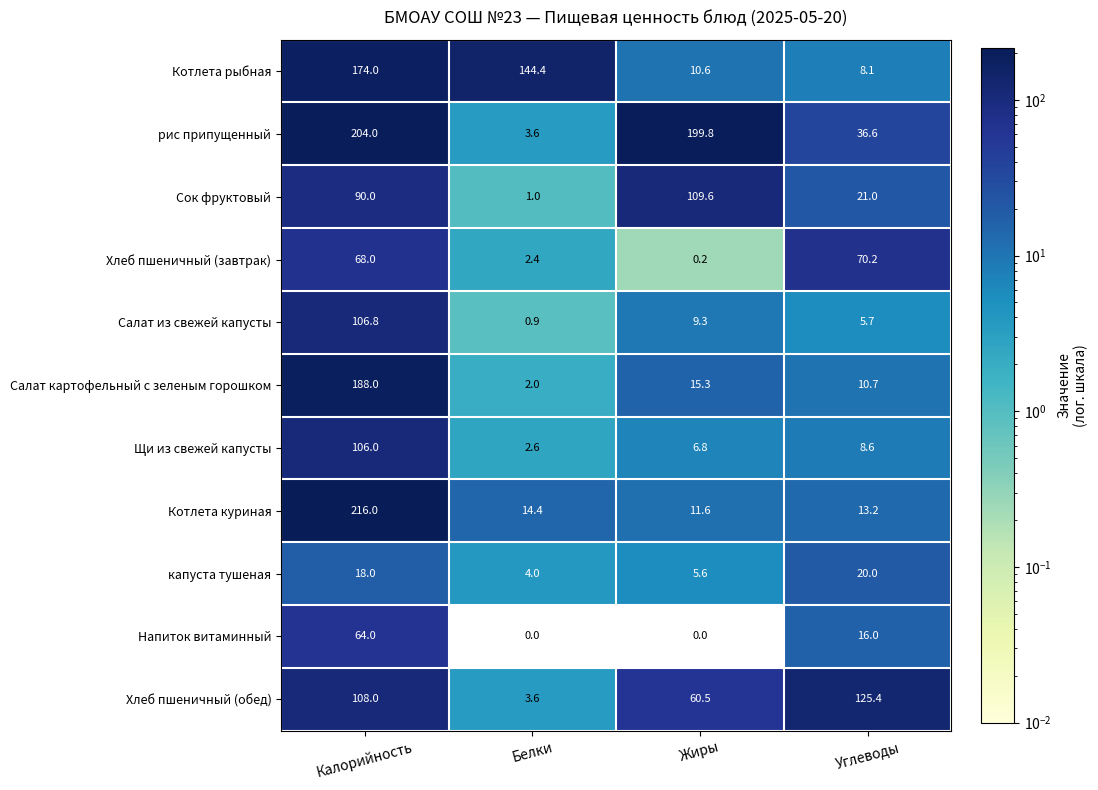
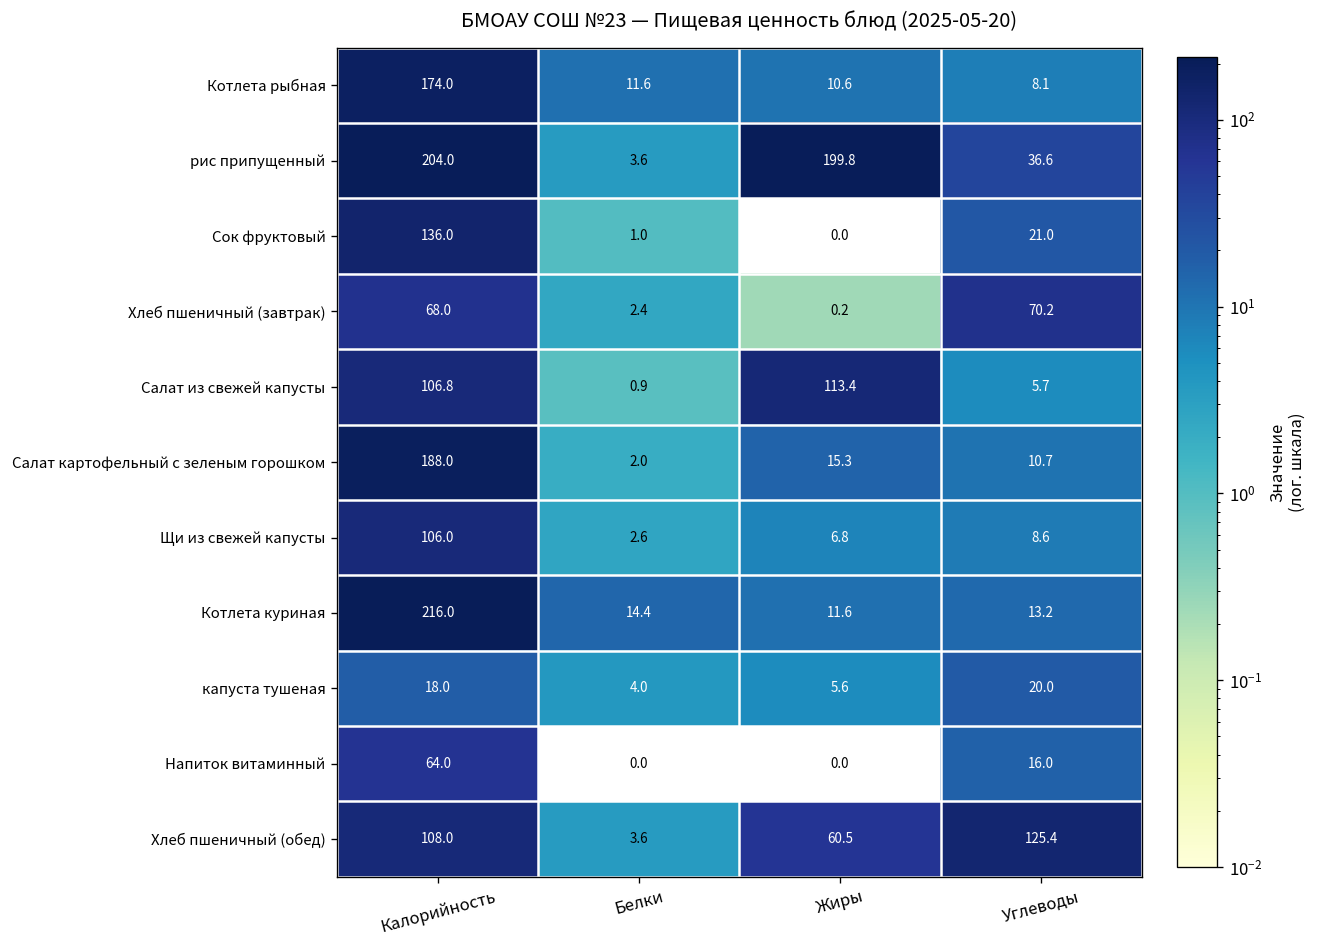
Котлета рыбная, Белки: 144.4 -> 11.6
Сок фруктовый, Калорийность: 90.0 -> 136.0
Сок фруктовый, Жиры: 109.6 -> 0.0
Салат из свежей капусты, Жиры: 9.3 -> 113.4
